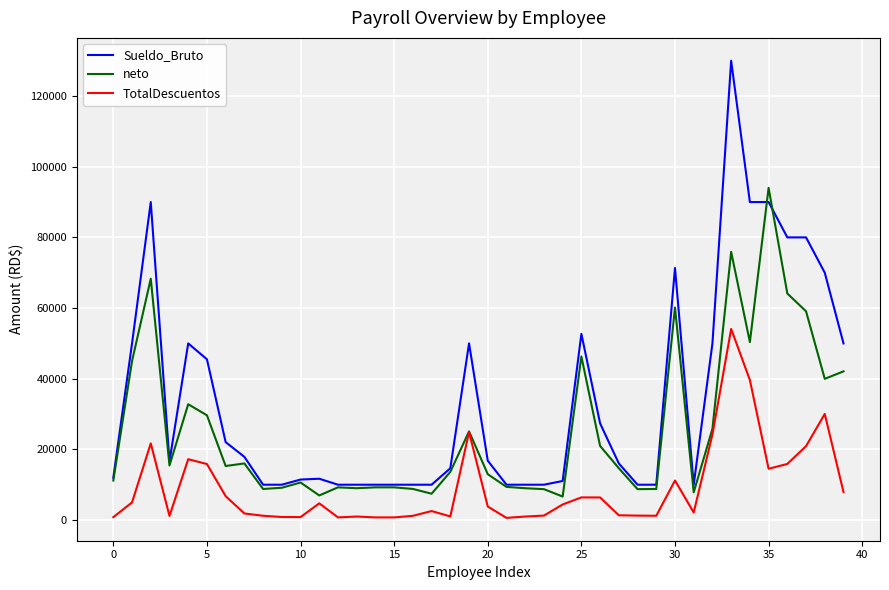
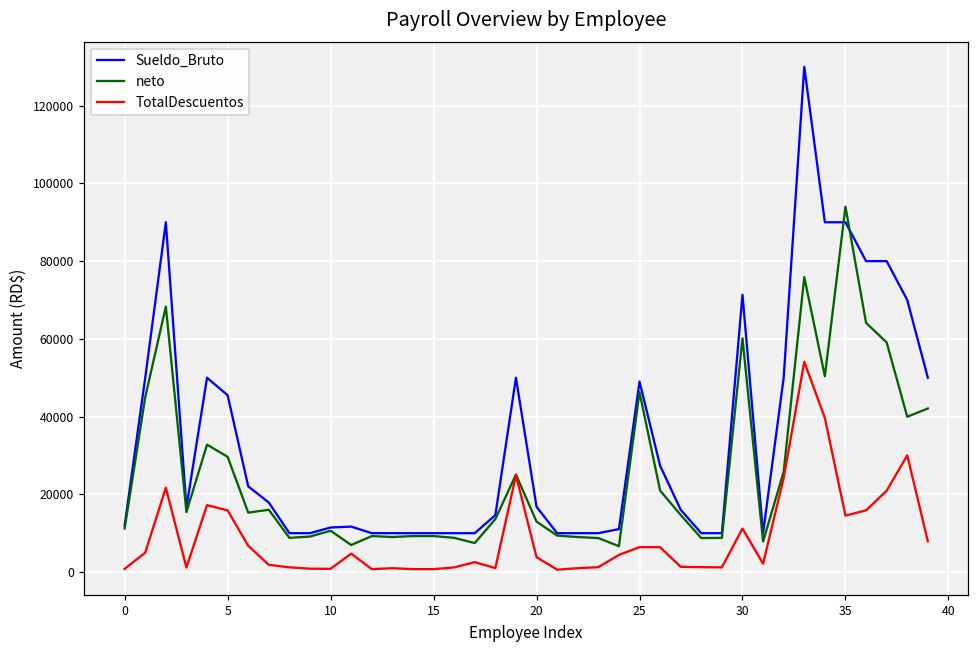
Sueldo_Bruto, 25: 53000 -> 49000
